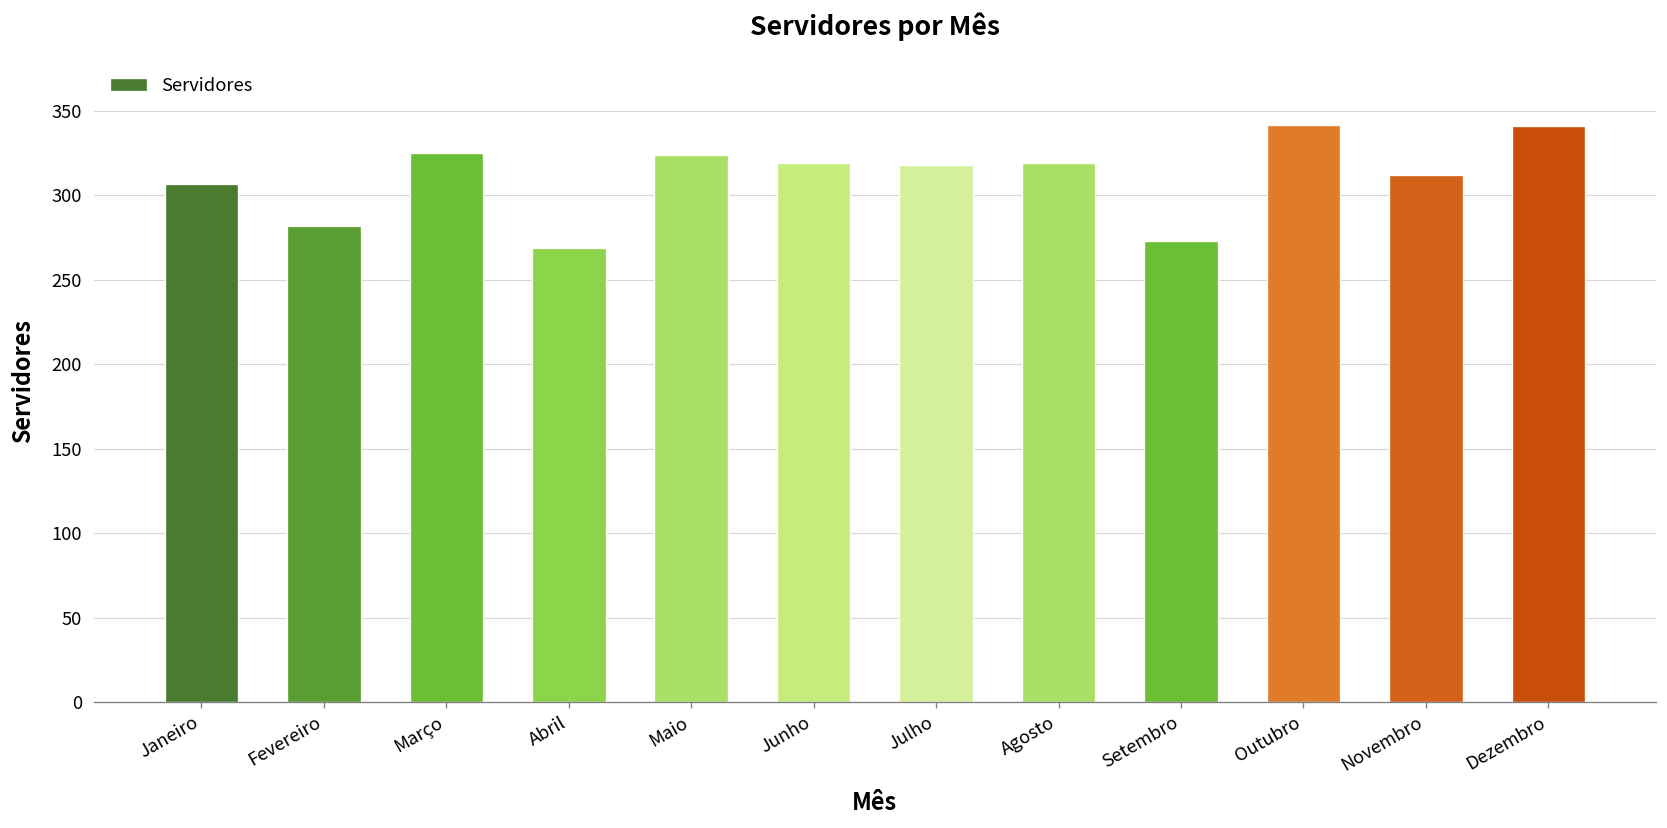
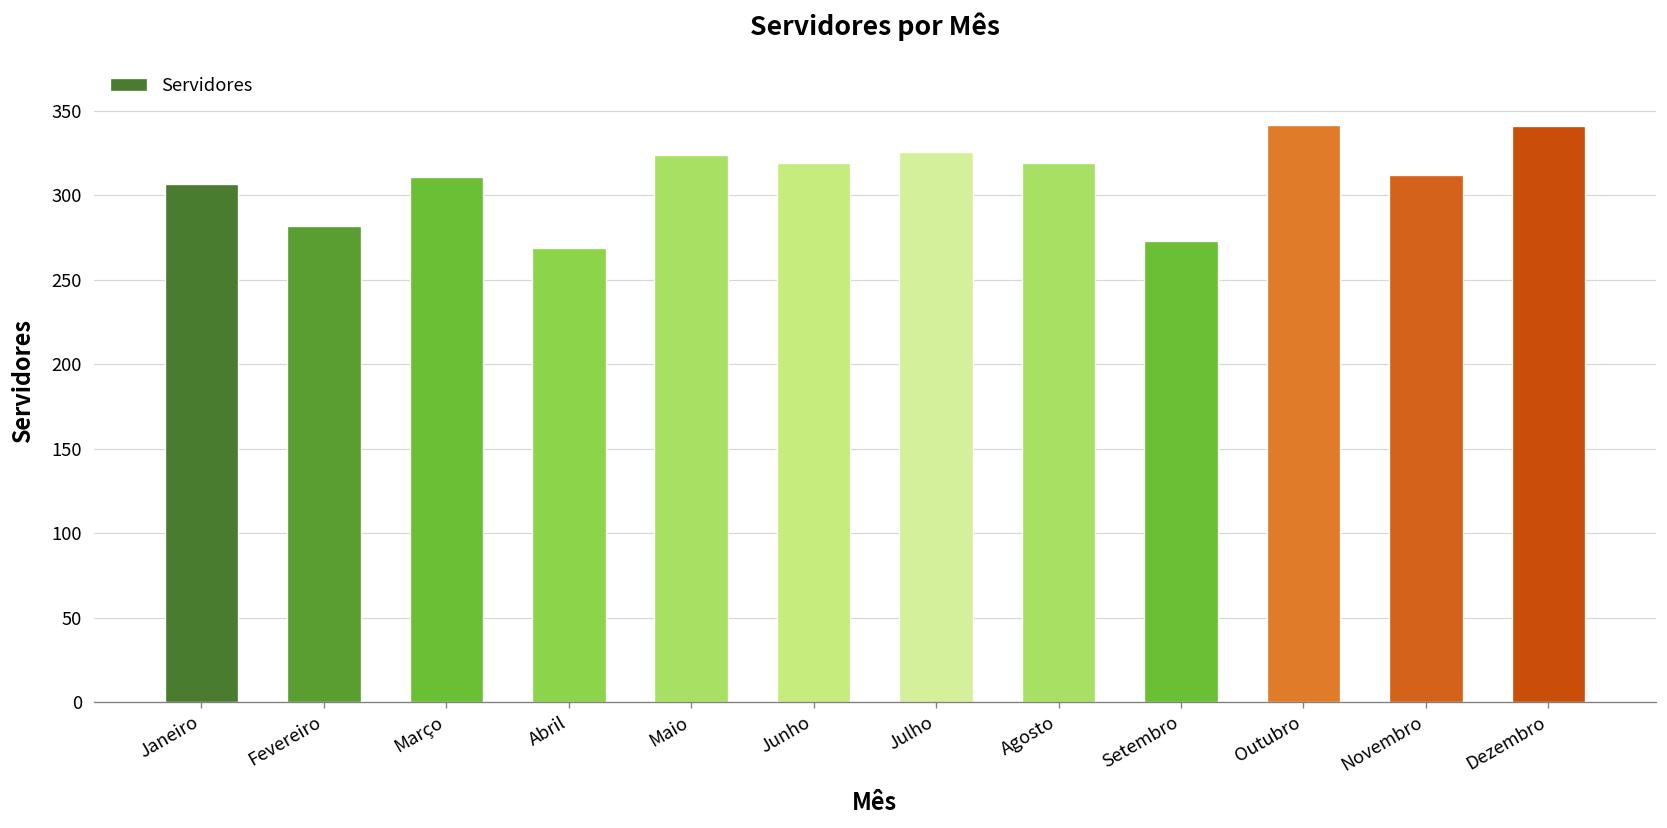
Março: 325 -> 311
Julho: 318 -> 326
